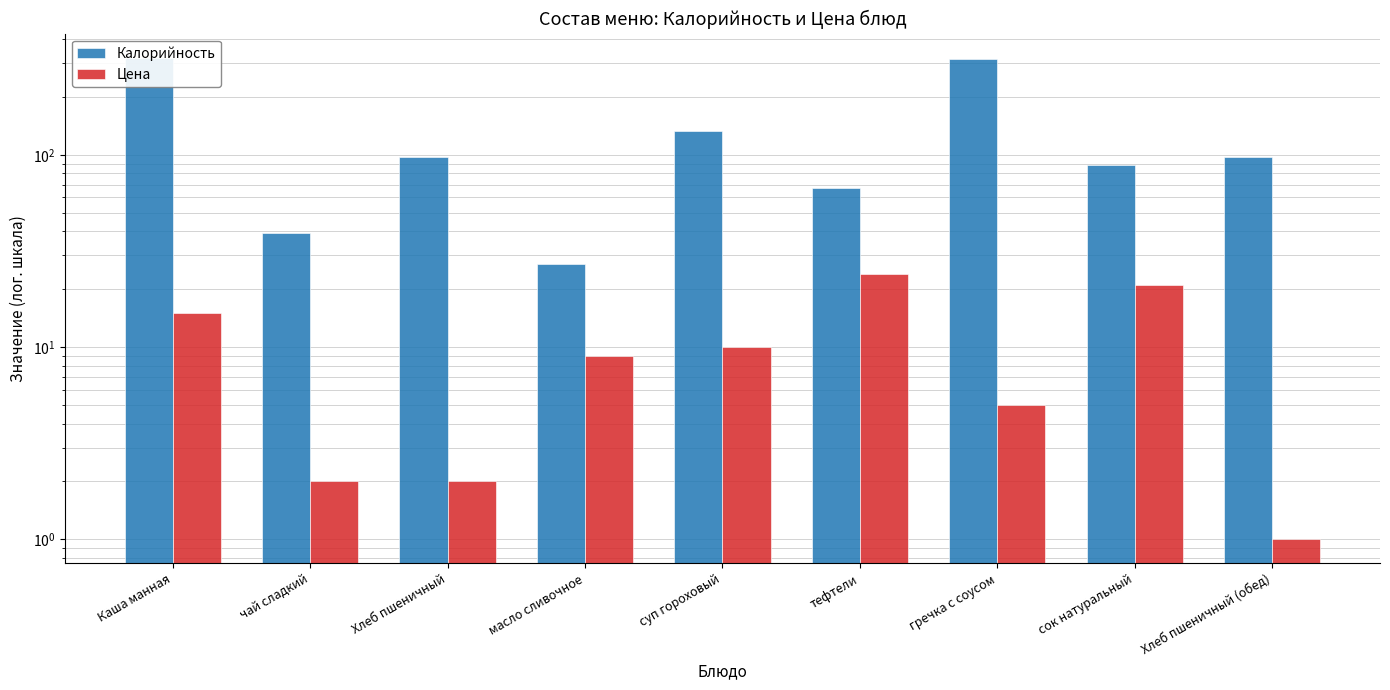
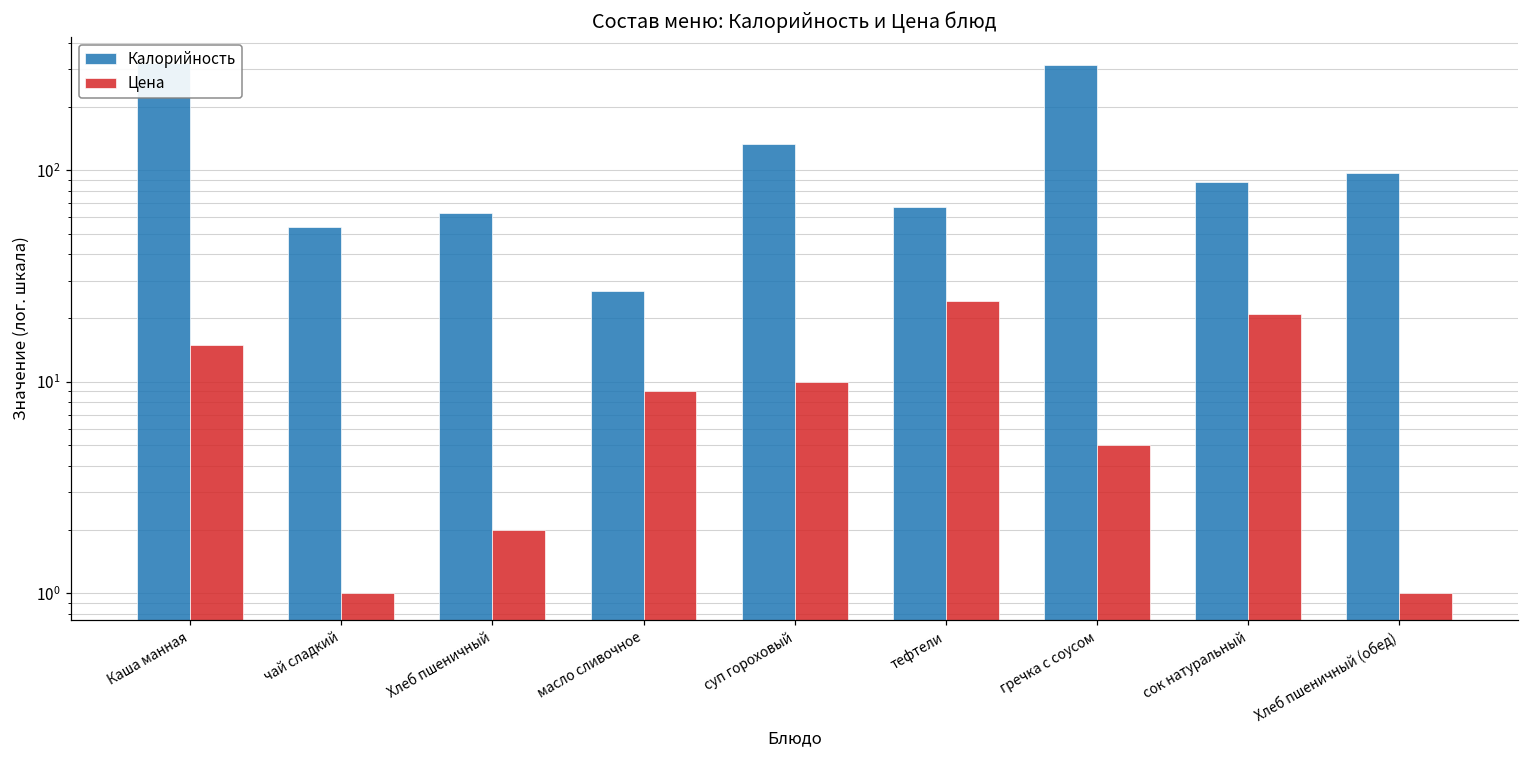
Калорийность, чай сладкий: 39 -> 54
Цена, чай сладкий: 2 -> 1
Калорийность, Хлеб пшеничный: 100 -> 63
